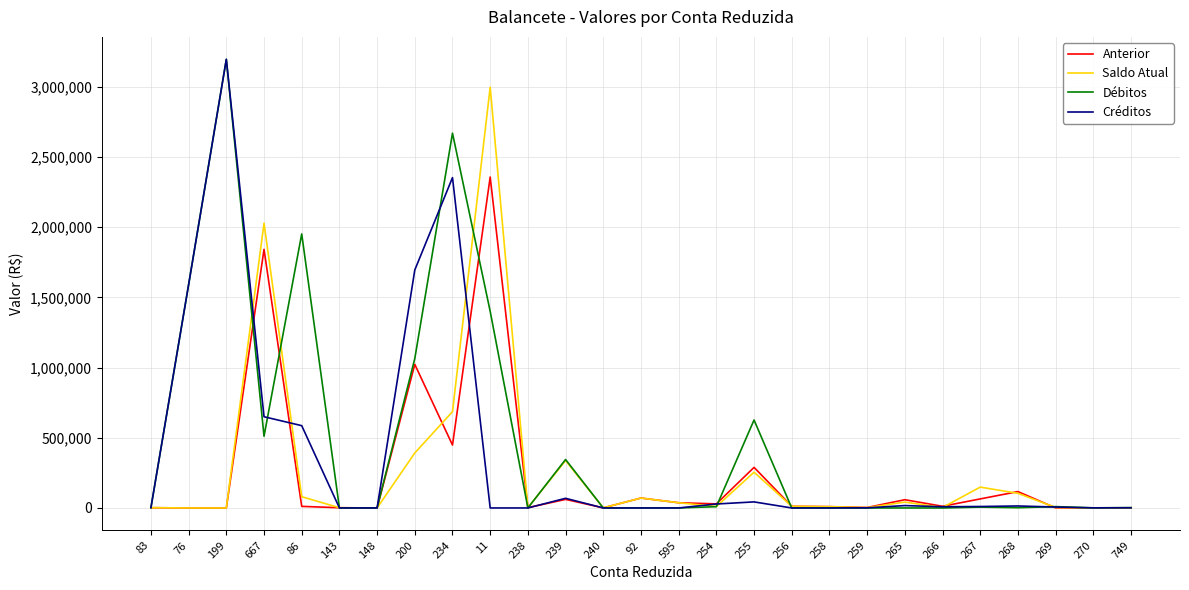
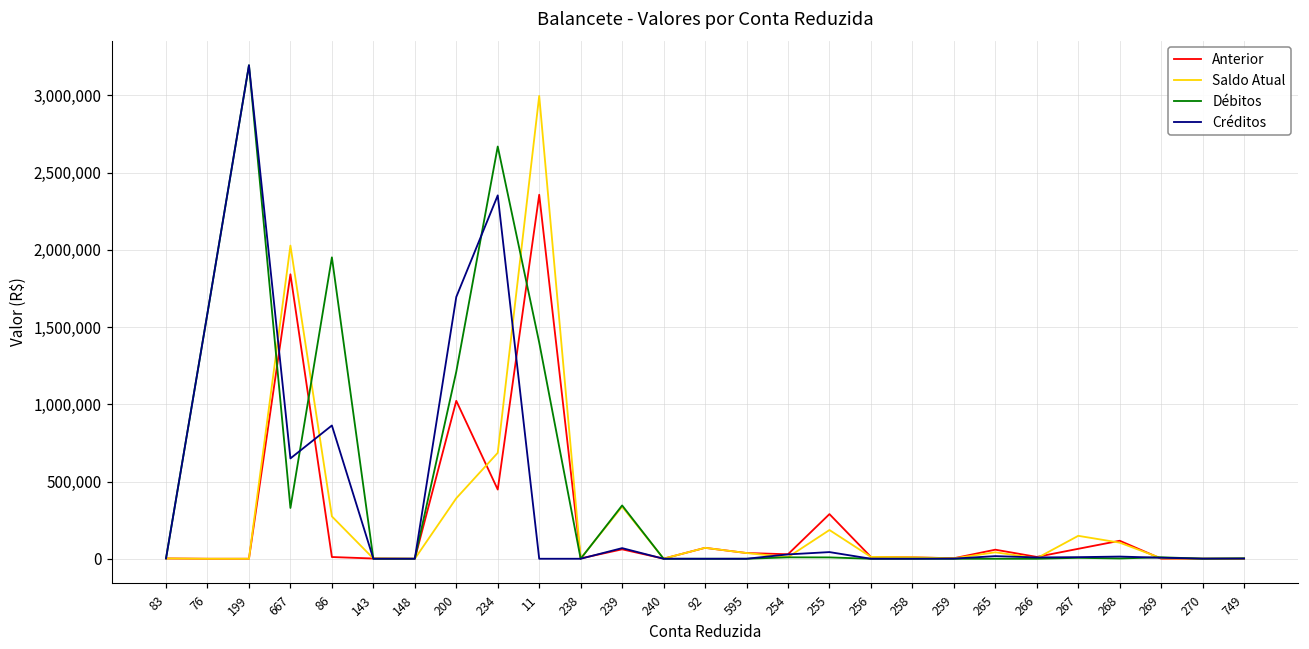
Débitos, 667: 510,000 -> 330,000
Saldo Atual, 86: 80,000 -> 270,000
Créditos, 86: 590,000 -> 860,000
Débitos, 200: 1,060,000 -> 1,210,000
Saldo Atual, 255: 250,000 -> 190,000
Débitos, 255: 630,000 -> 10,000
